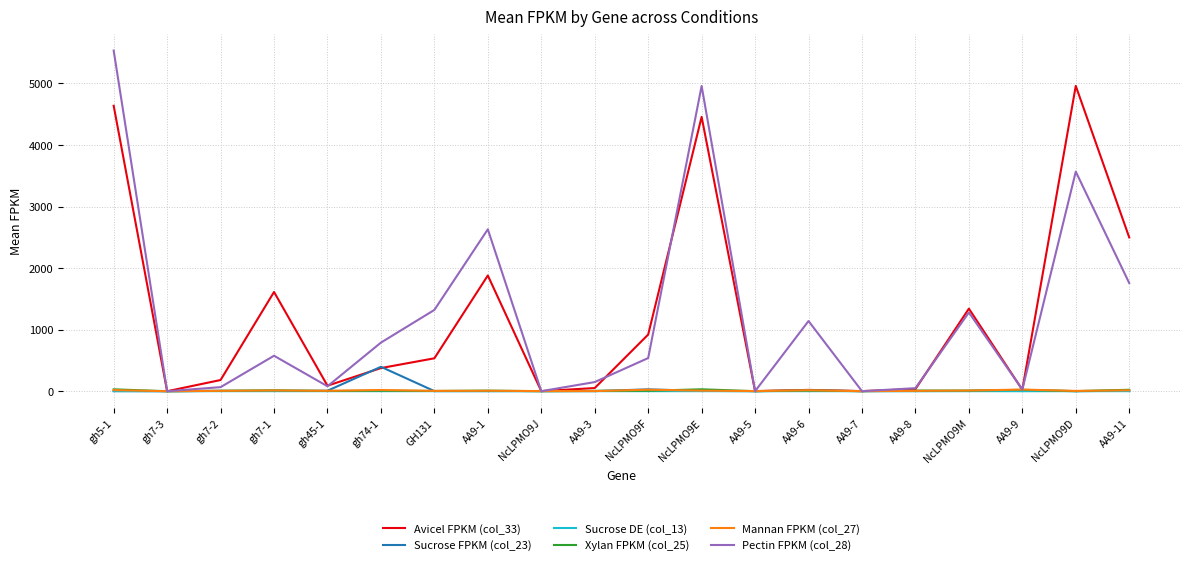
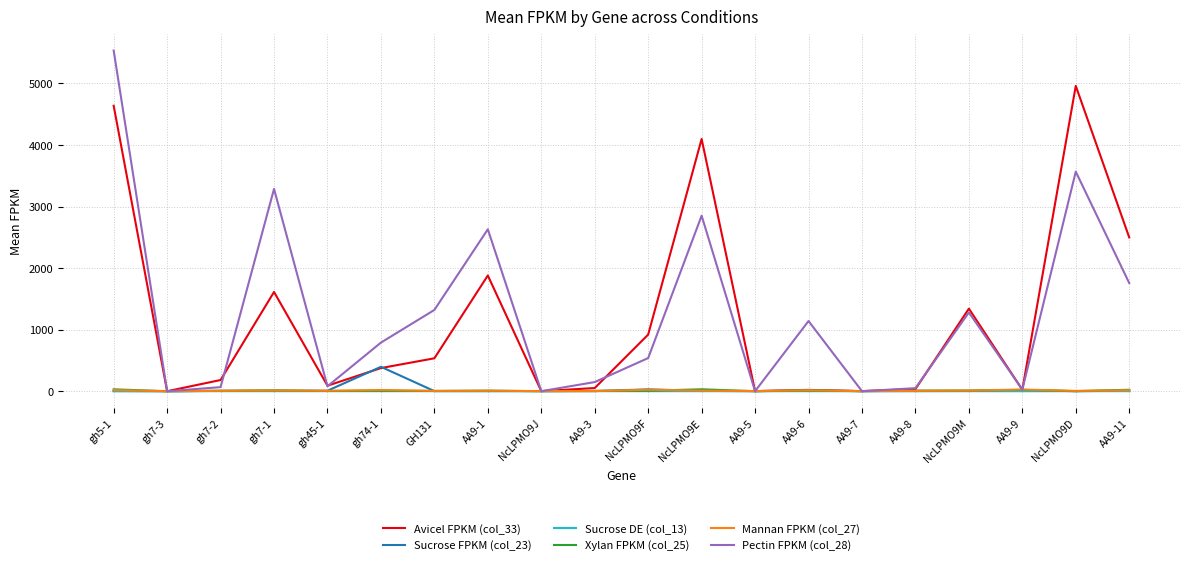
Pectin FPKM (col_28), gh7-1: 600 -> 3300
Avicel FPKM (col_33), NcLPMO9E: 4500 -> 4100
Pectin FPKM (col_28), NcLPMO9E: 5000 -> 2900
